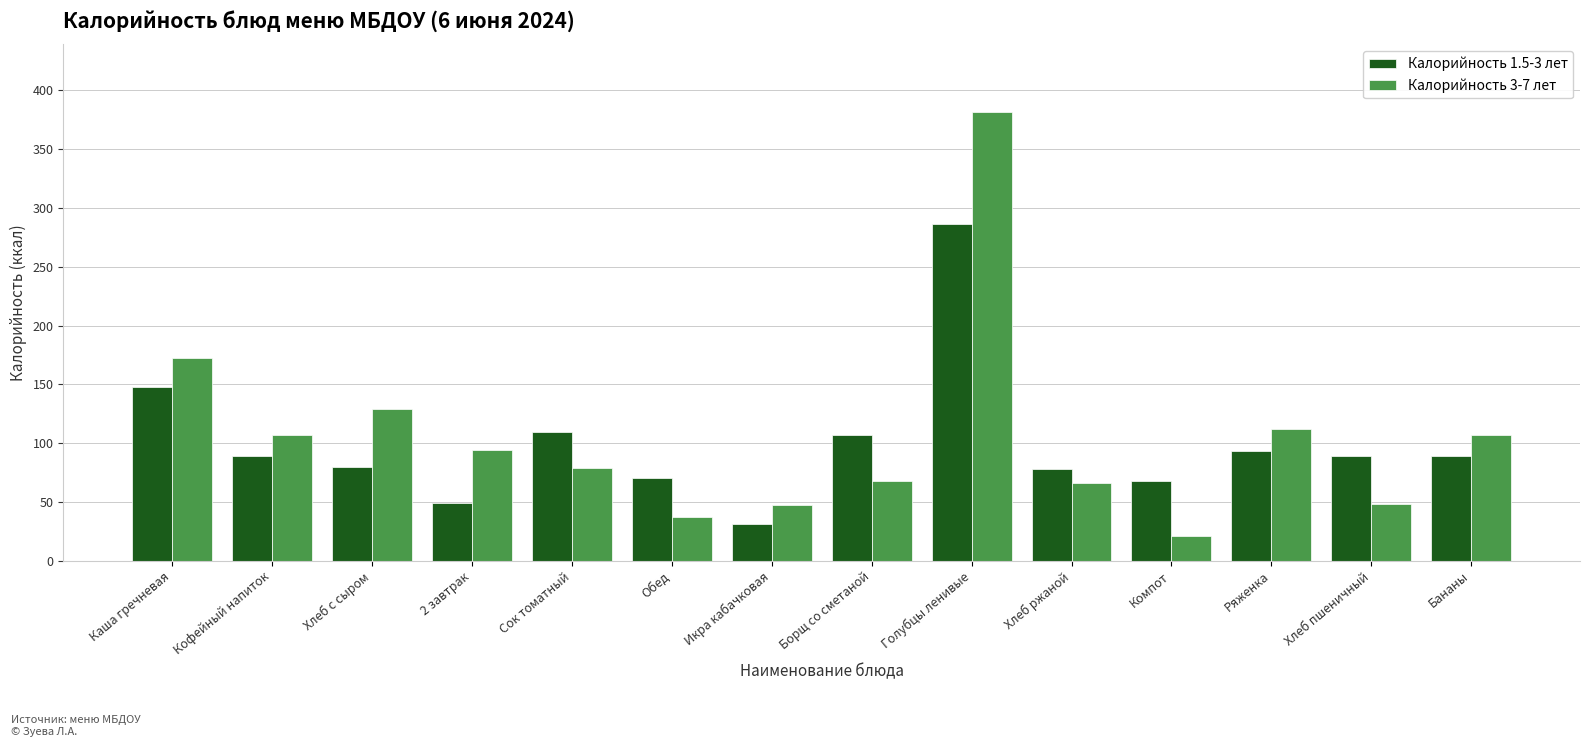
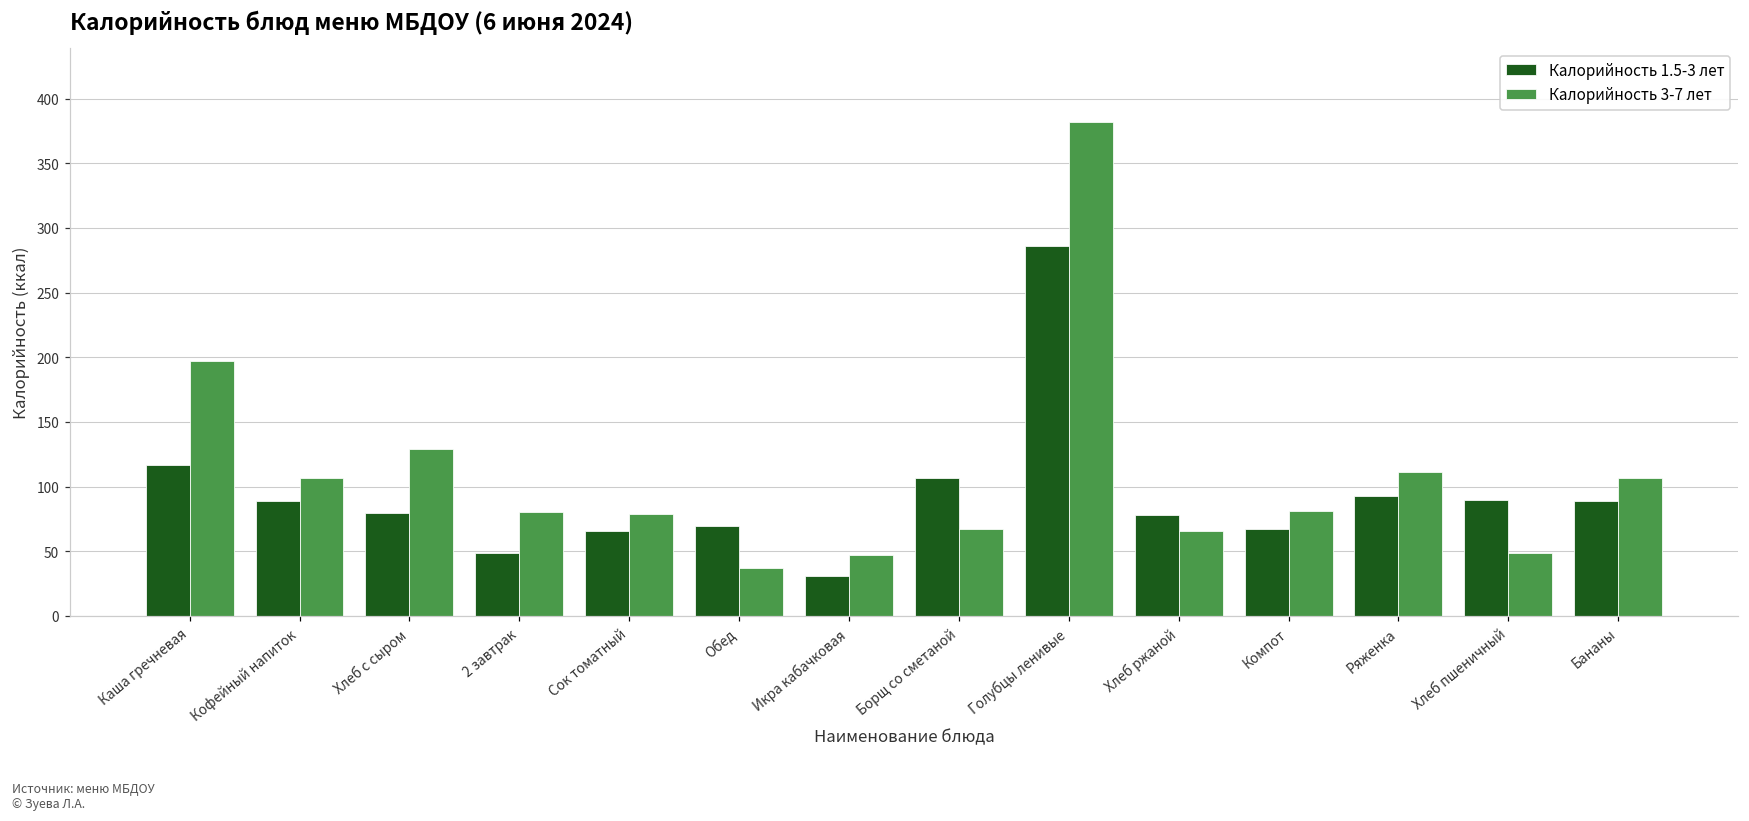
Калорийность 1.5-3 лет, Каша гречневая: 148 -> 117
Калорийность 3-7 лет, Каша гречневая: 173 -> 197
Калорийность 3-7 лет, 2 завтрак: 94 -> 80
Калорийность 1.5-3 лет, Сок томатный: 109 -> 66
Калорийность 3-7 лет, Компот: 21 -> 81
